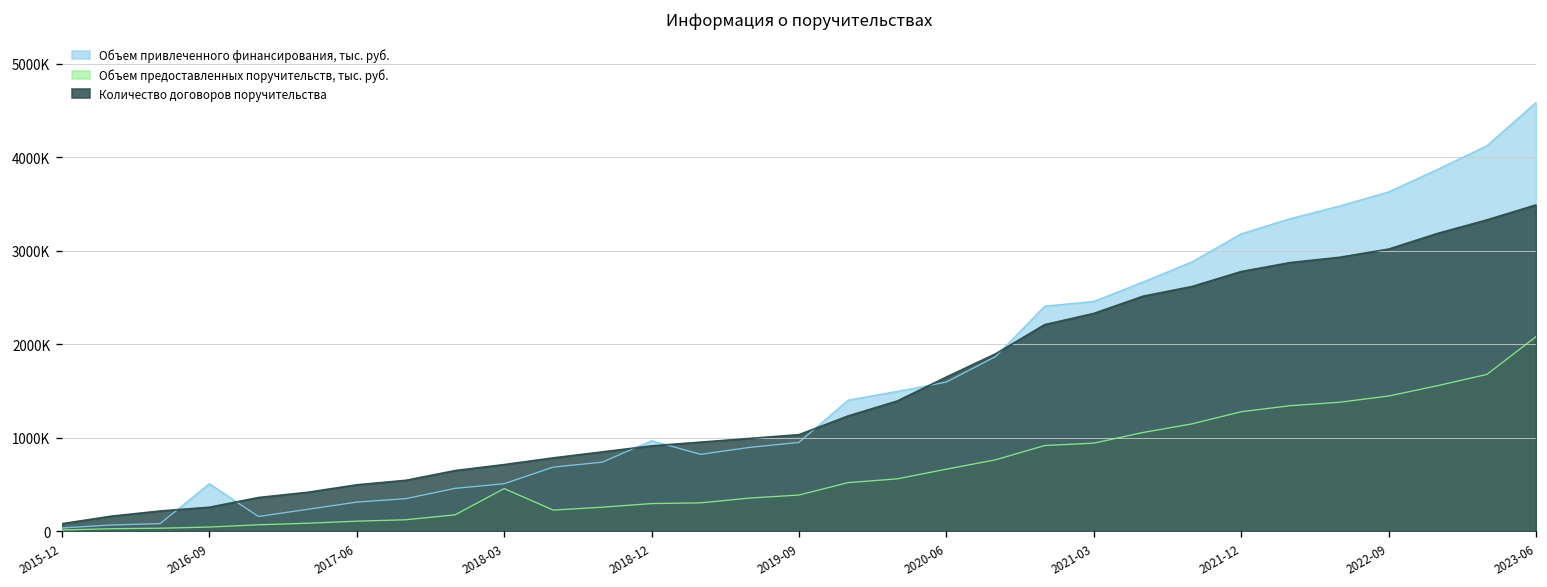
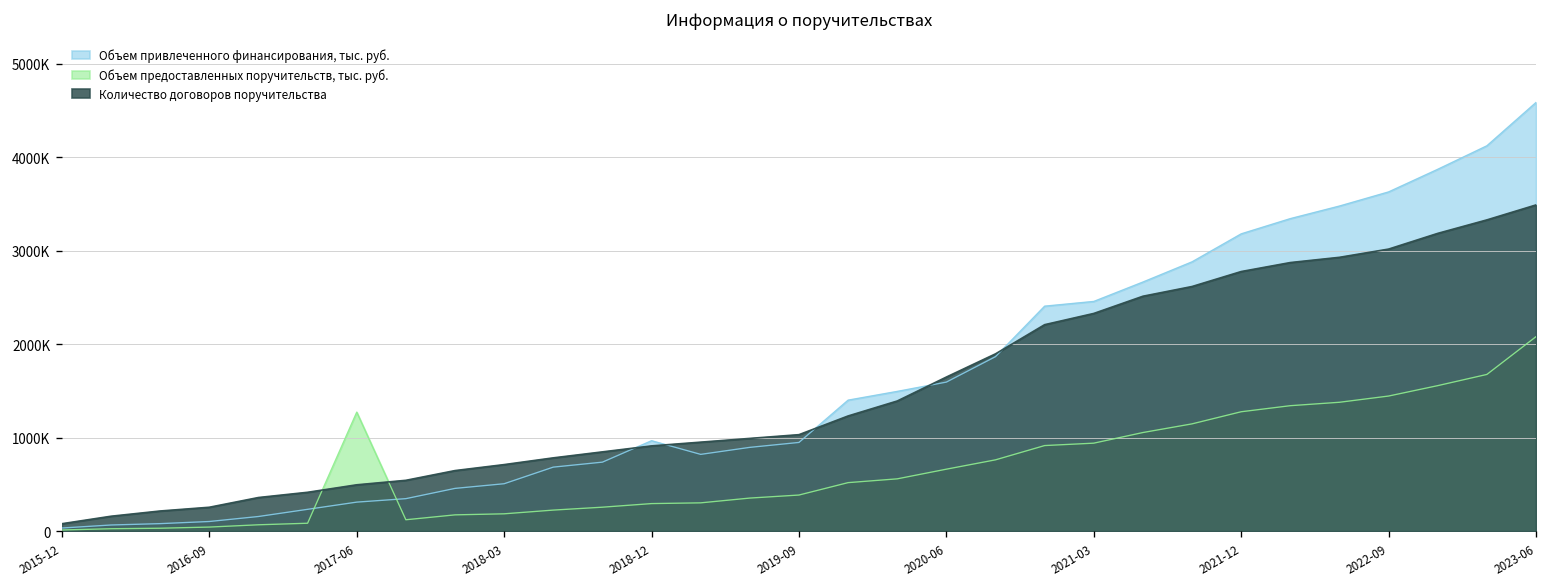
Объем привлеченного финансирования, тыс. руб., 2016-09: 500000 -> 100000
Объем предоставленных поручительств, тыс. руб., 2017-06: 100000 -> 1300000
Объем предоставленных поручительств, тыс. руб., 2018-03: 500000 -> 200000
